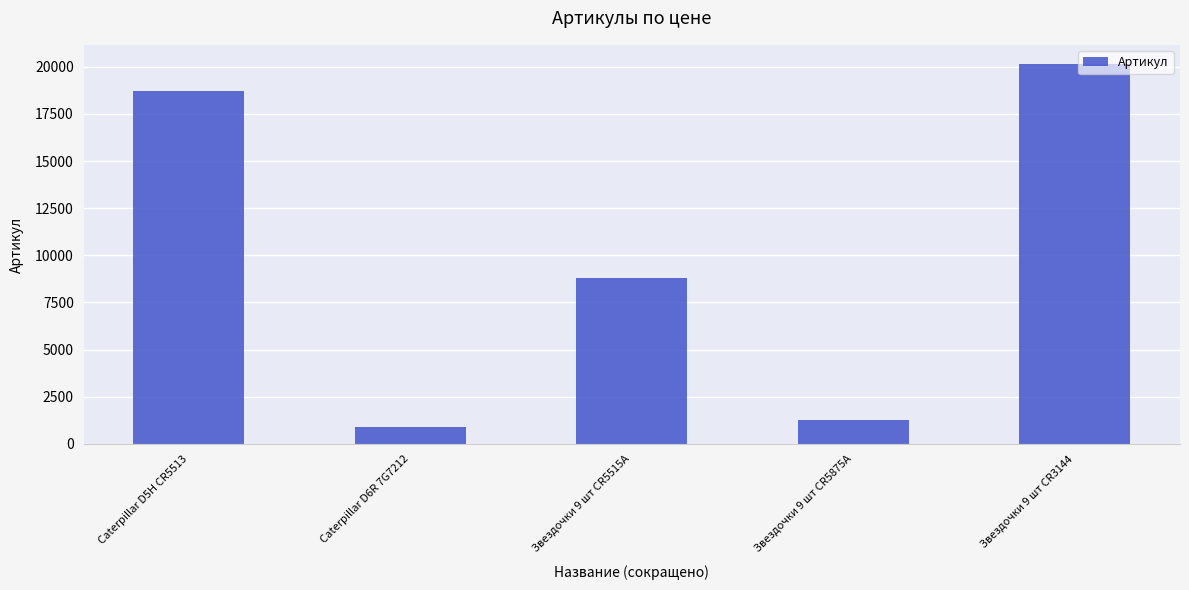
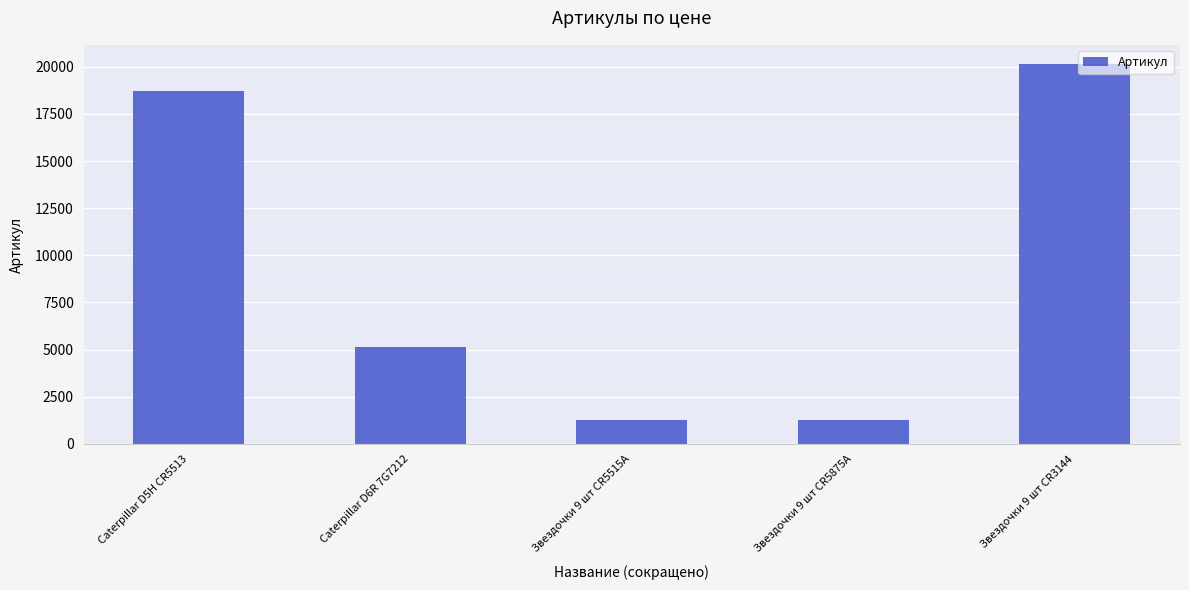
Caterpillar D6R 7G7212: 900 -> 5100
Звездочки 9 шт CR5515A: 8800 -> 1200
